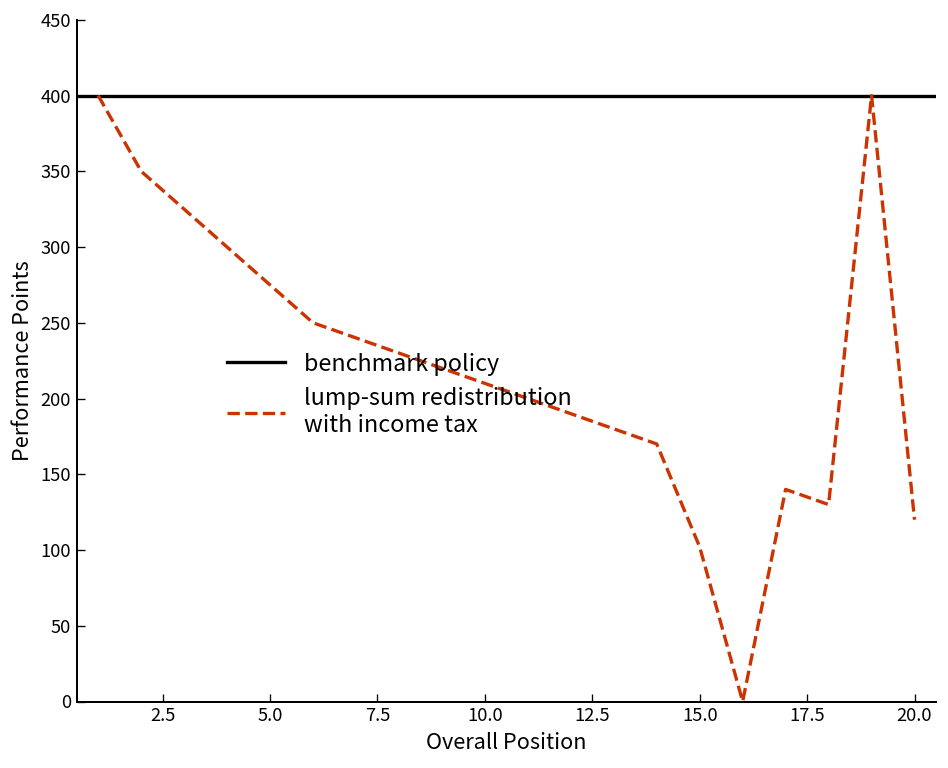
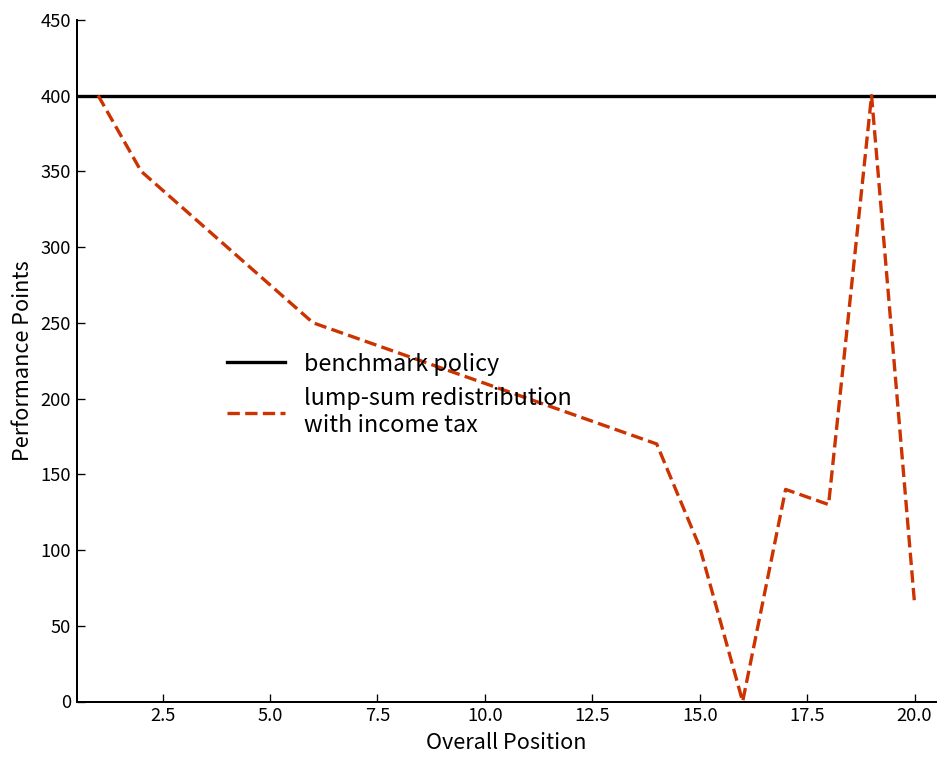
20.0: 120 -> 65
